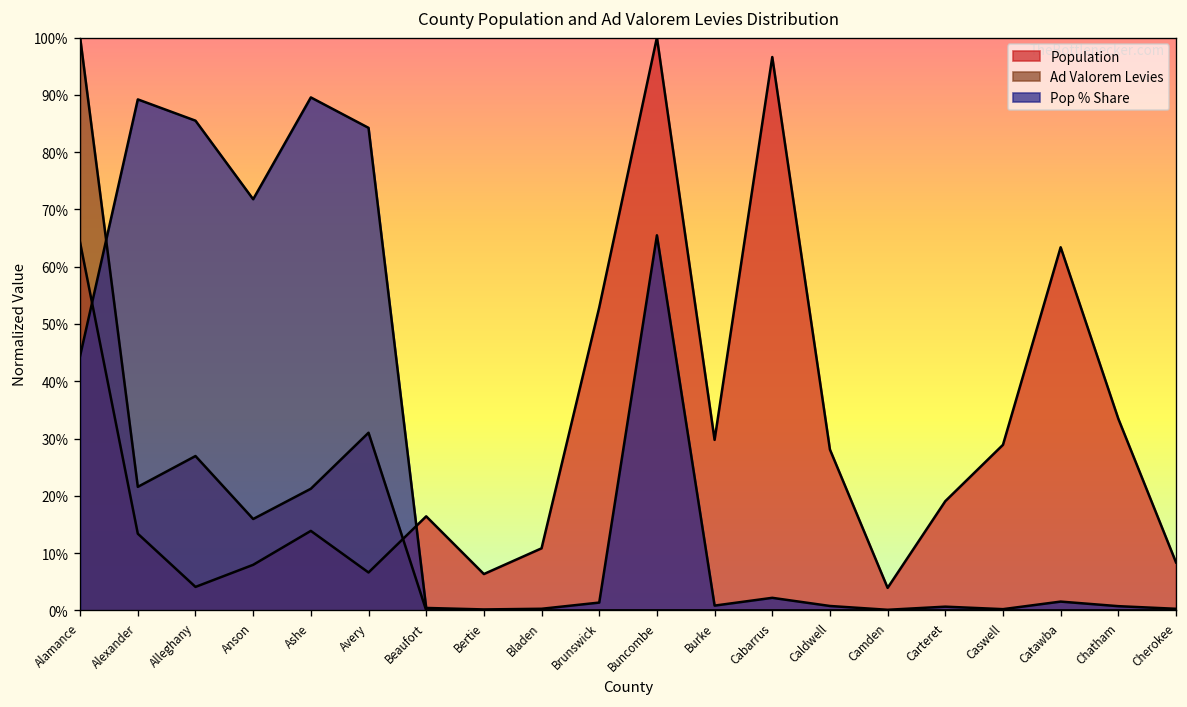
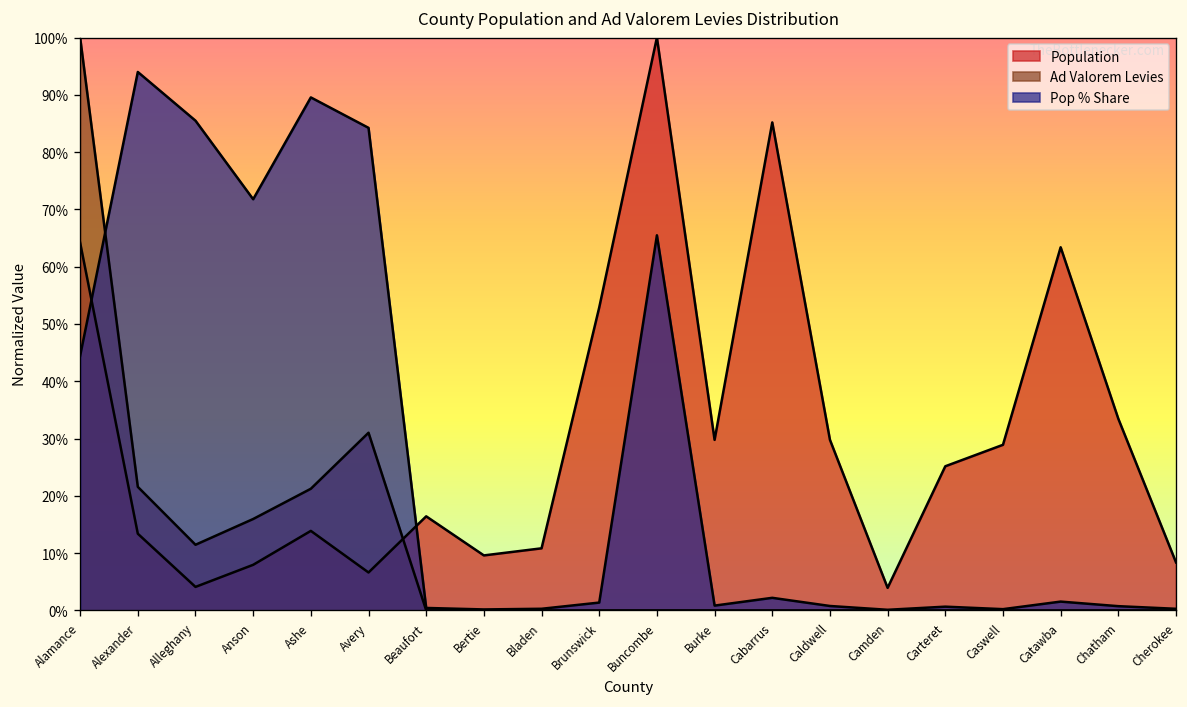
Pop % Share, Alexander: 89% -> 94%
Ad Valorem Levies, Alleghany: 27% -> 11%
Population, Bertie: 6% -> 10%
Population, Cabarrus: 97% -> 85%
Population, Caldwell: 28% -> 30%
Population, Carteret: 19% -> 25%
